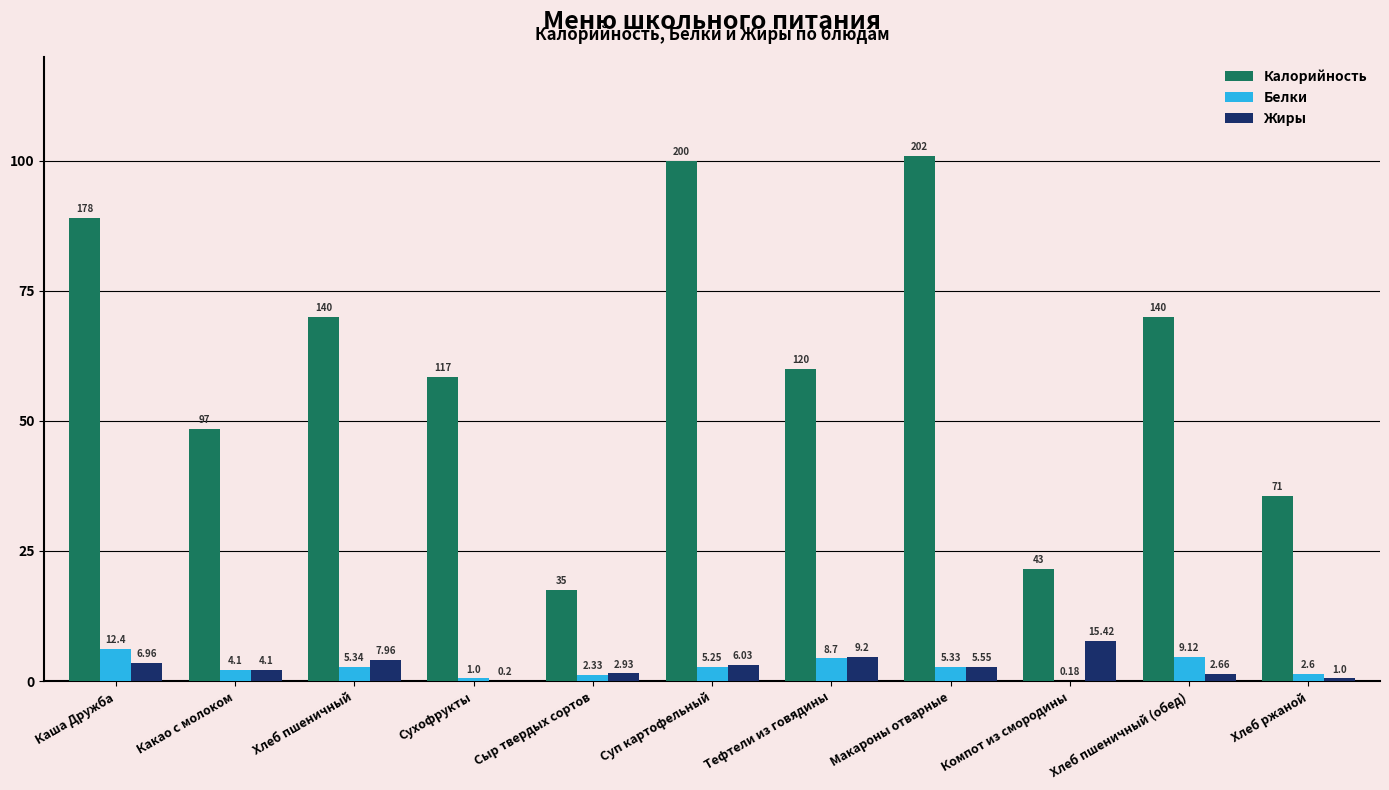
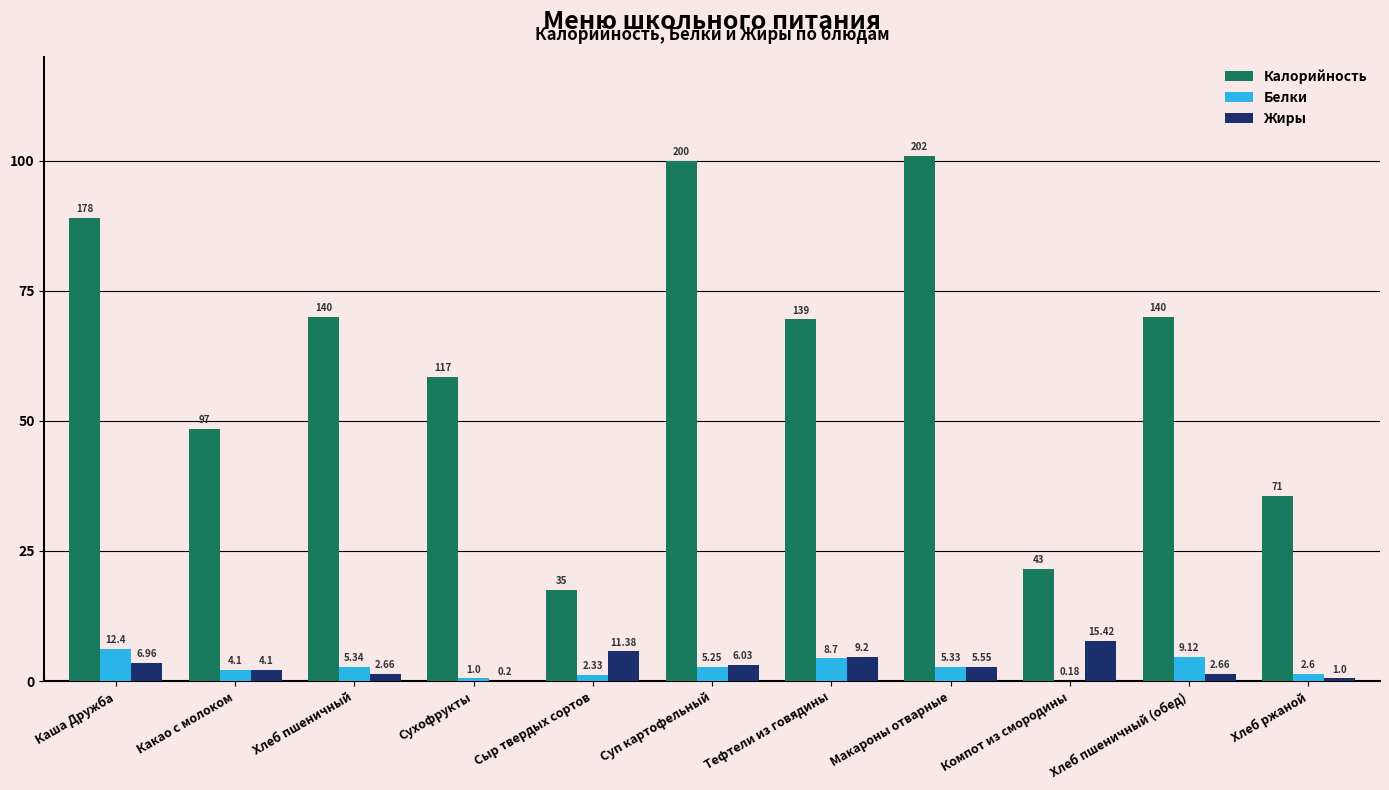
Жиры, Хлеб пшеничный: 7.96 -> 2.66
Жиры, Сыр твердых сортов: 2.93 -> 11.38
Калорийность, Тефтели из говядины: 120 -> 139
